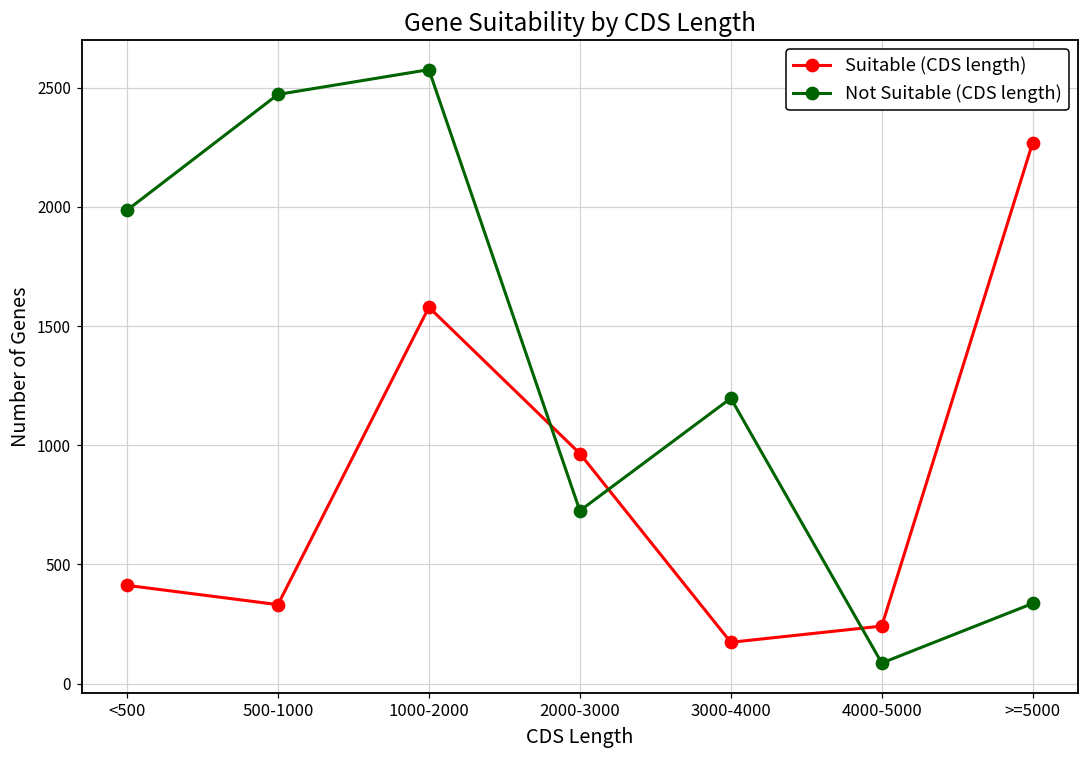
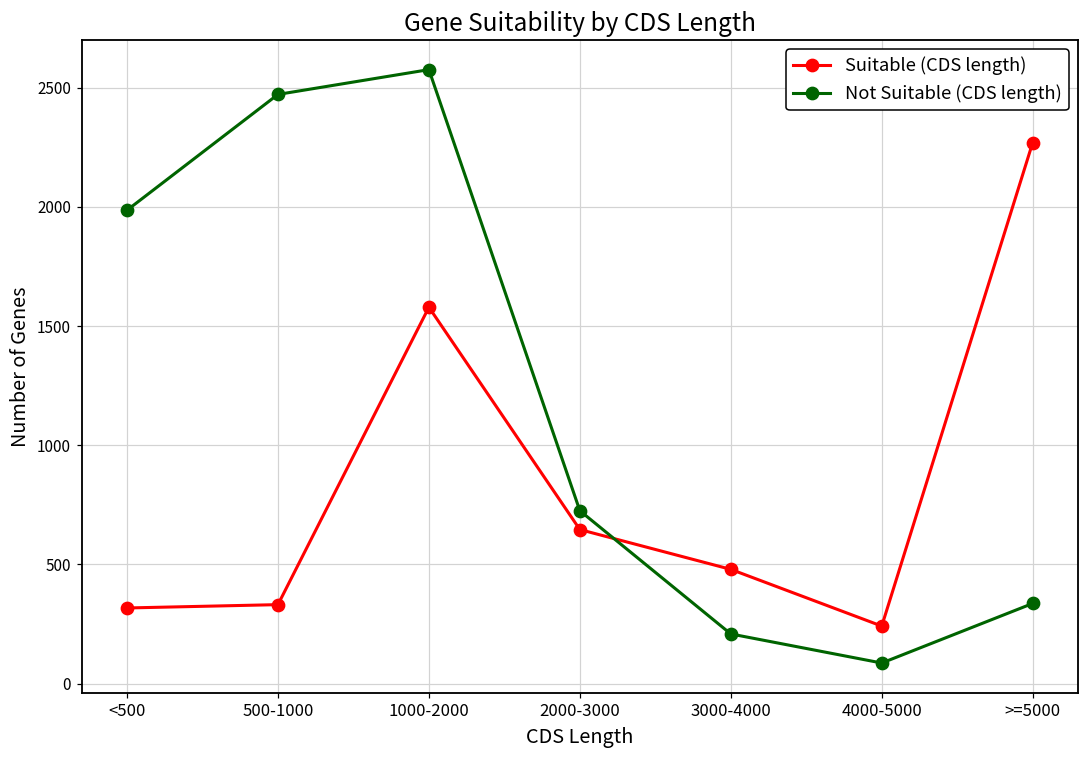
Suitable (CDS length), <500: 410 -> 320
Suitable (CDS length), 2000-3000: 970 -> 650
Suitable (CDS length), 3000-4000: 170 -> 480
Not Suitable (CDS length), 3000-4000: 1200 -> 210
